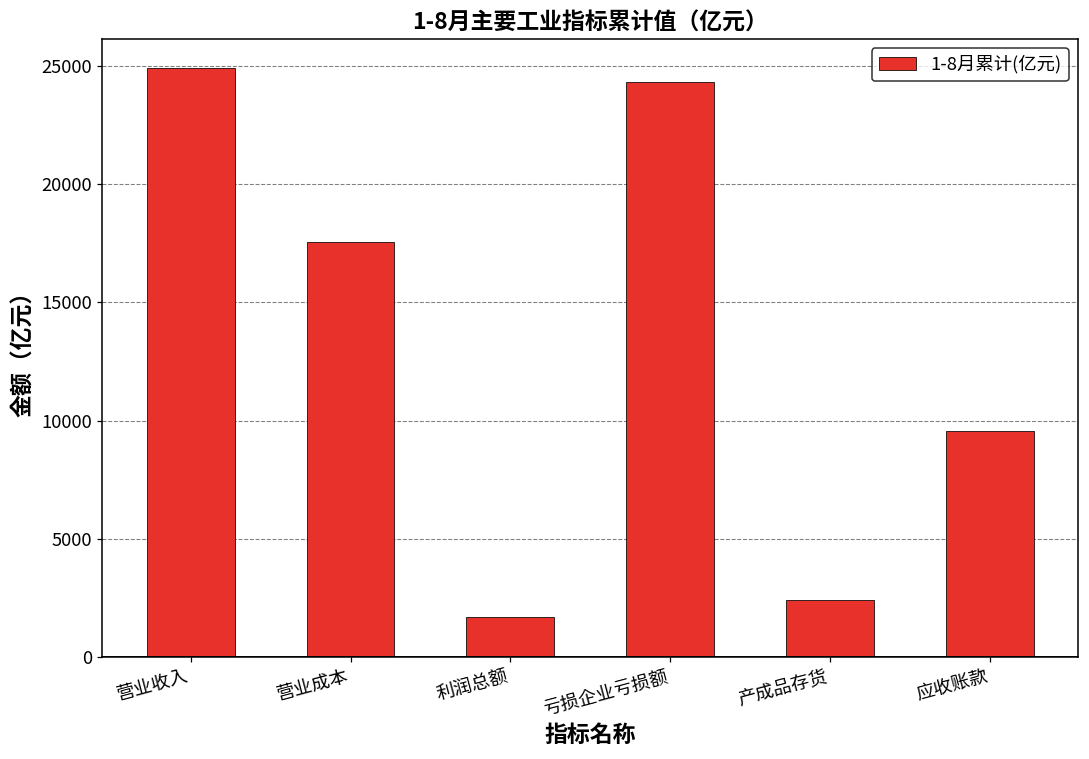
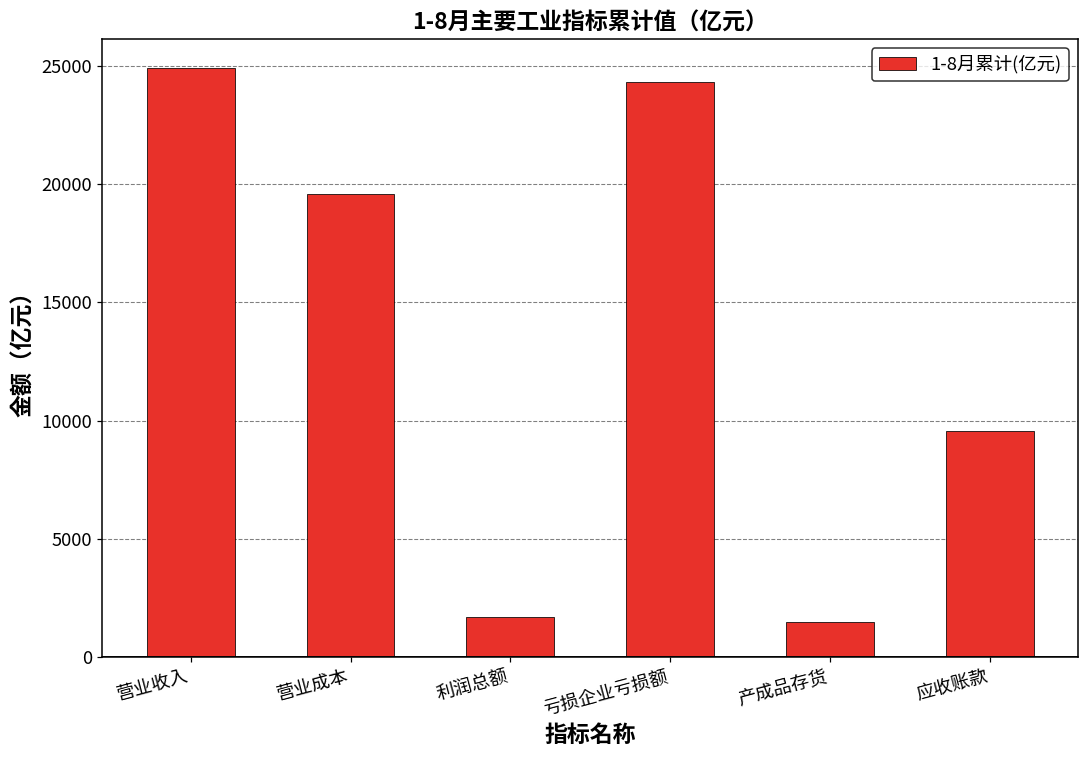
营业成本: 17500 -> 19600
产成品存货: 2400 -> 1500
